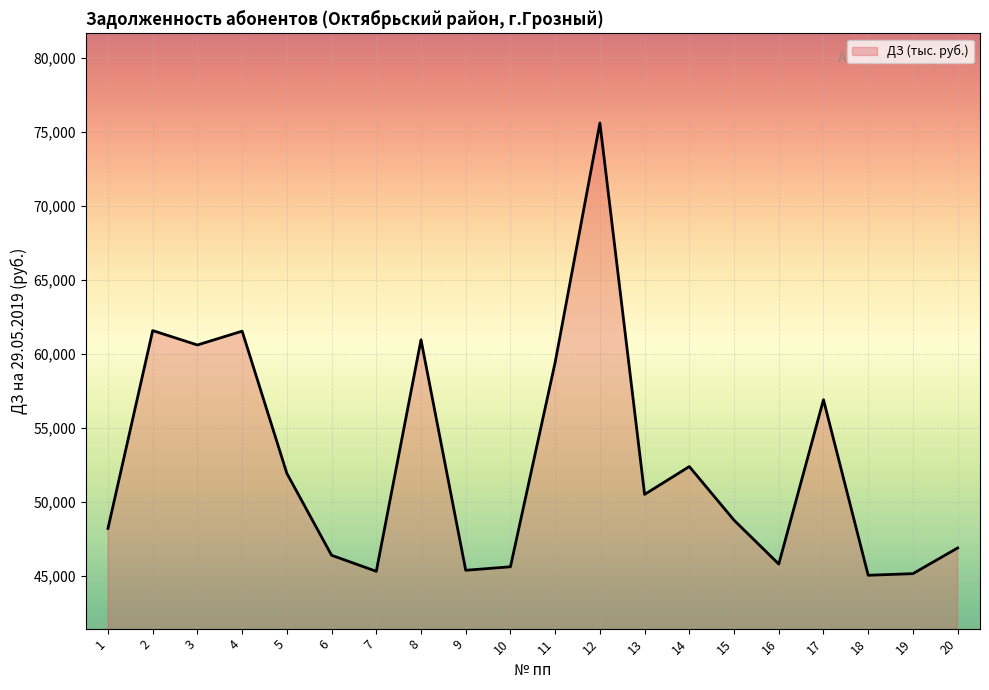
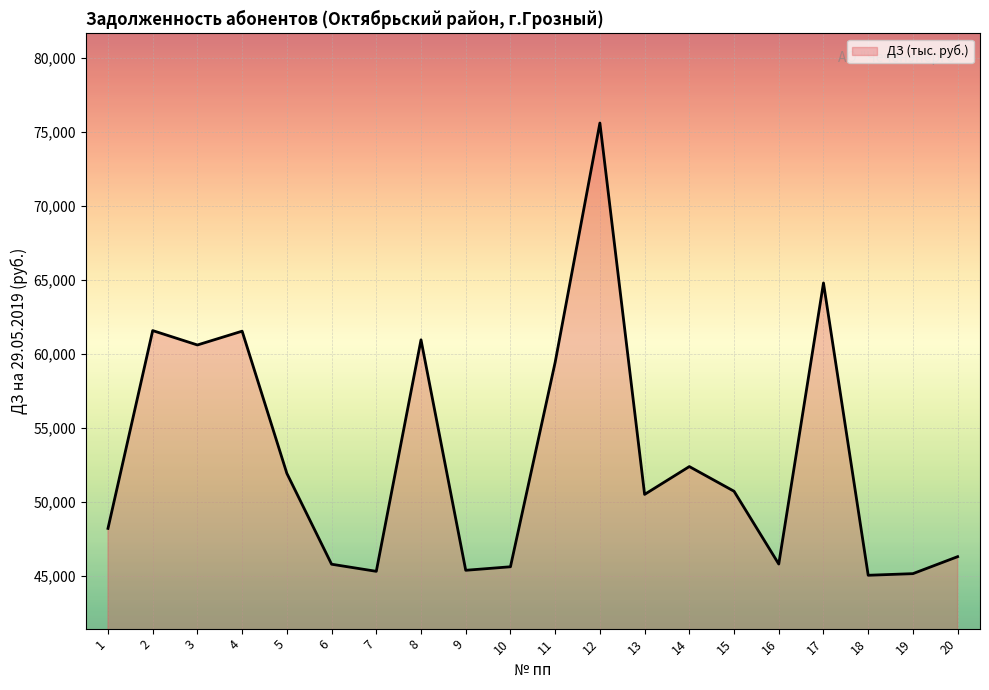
6: 46,400 -> 45,800
15: 48,800 -> 50,700
17: 56,900 -> 64,800
20: 46,900 -> 46,300
